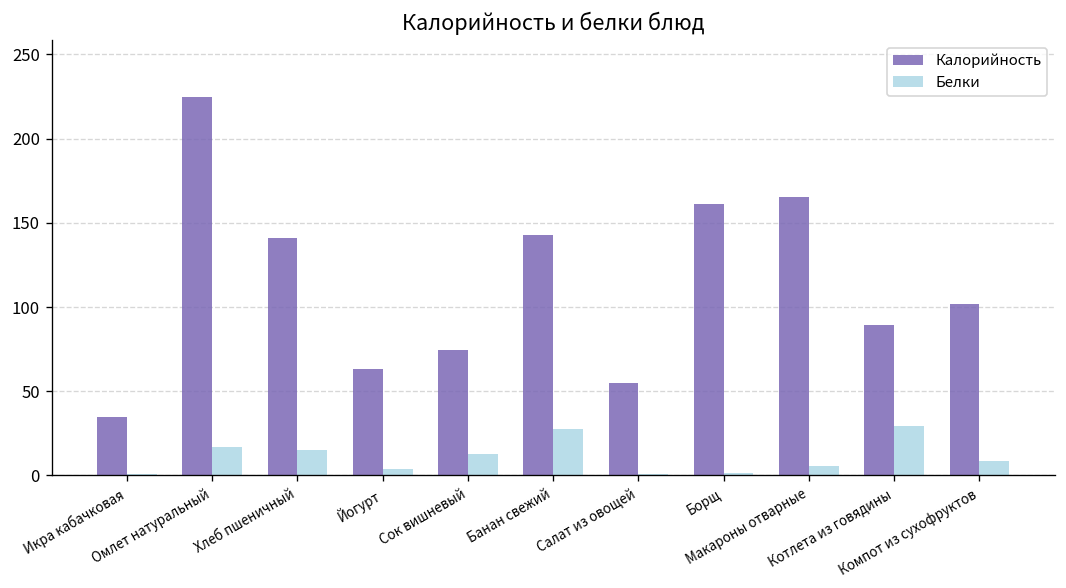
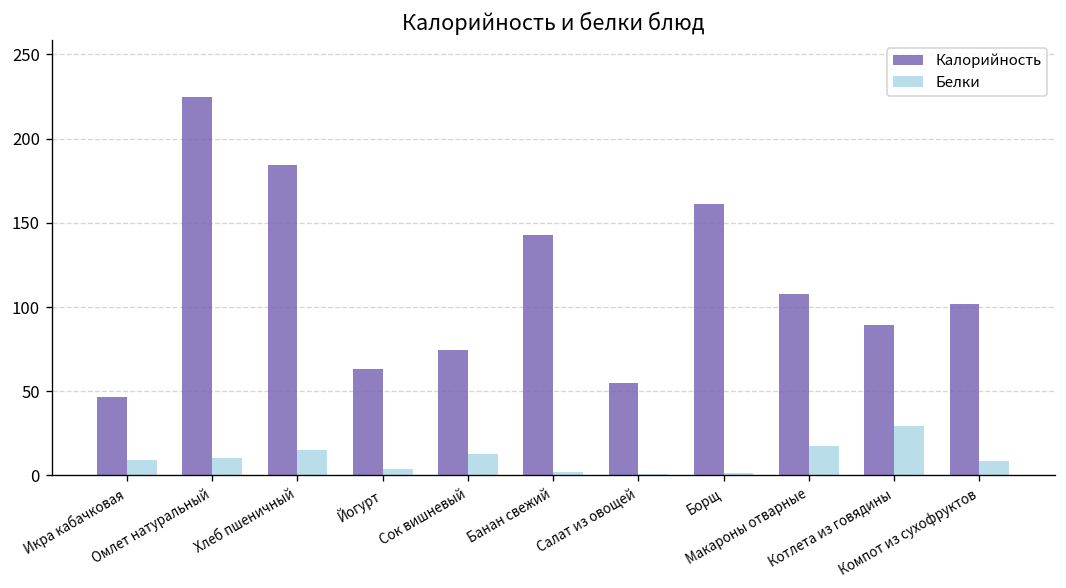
Калорийность, Икра кабачковая: 35 -> 47
Белки, Икра кабачковая: 1 -> 9
Белки, Омлет натуральный: 17 -> 10
Калорийность, Хлеб пшеничный: 141 -> 185
Белки, Банан свежий: 27 -> 2
Калорийность, Макароны отварные: 165 -> 108
Белки, Макароны отварные: 6 -> 17
